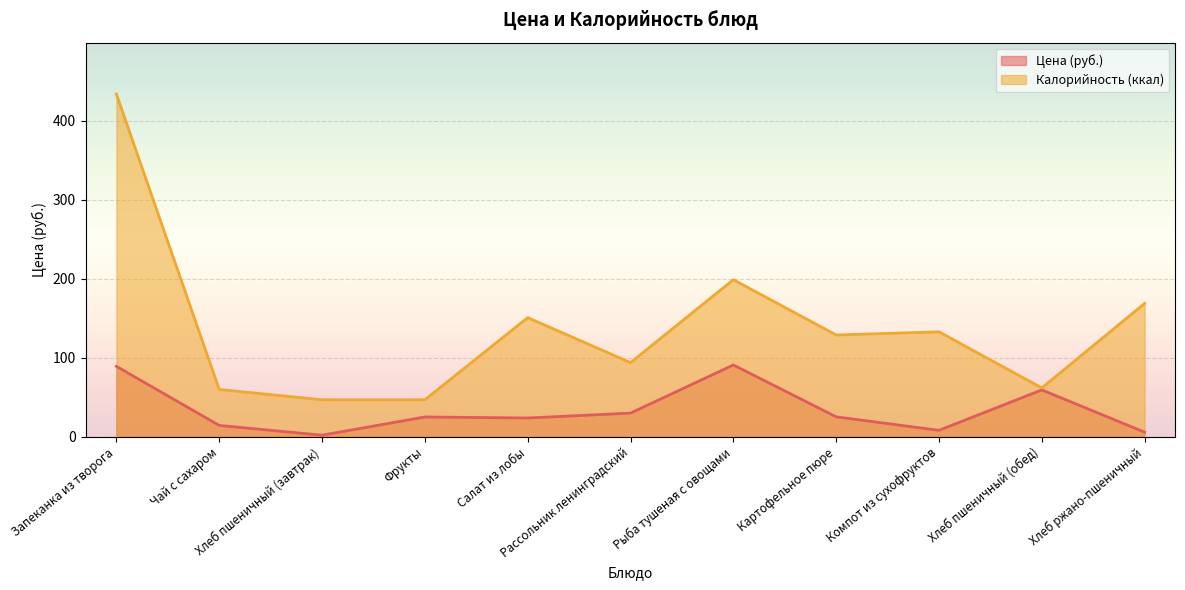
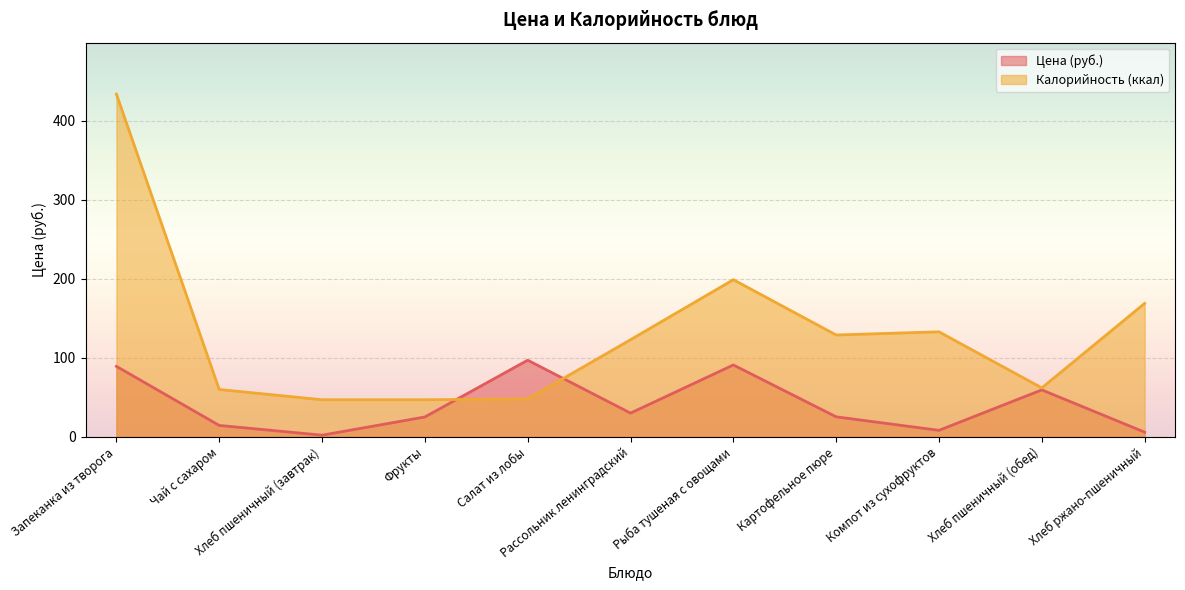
Цена (руб.), Салат из лобы: 20 -> 100
Калорийность (ккал), Салат из лобы: 150 -> 50
Калорийность (ккал), Рассольник ленинградский: 90 -> 120
